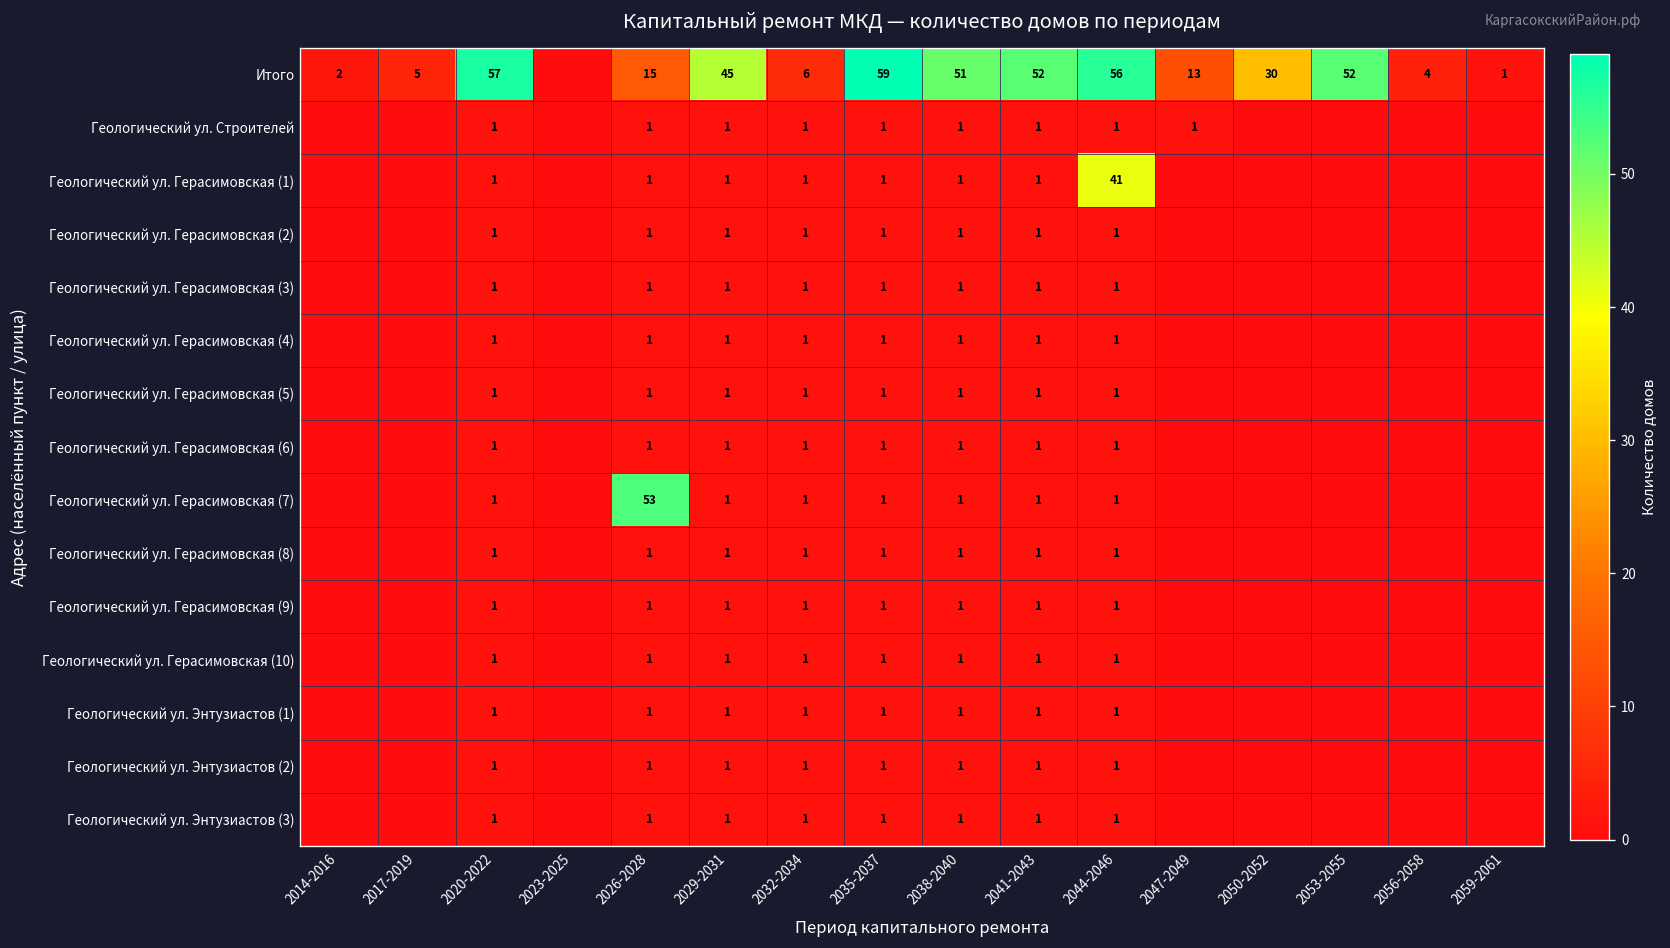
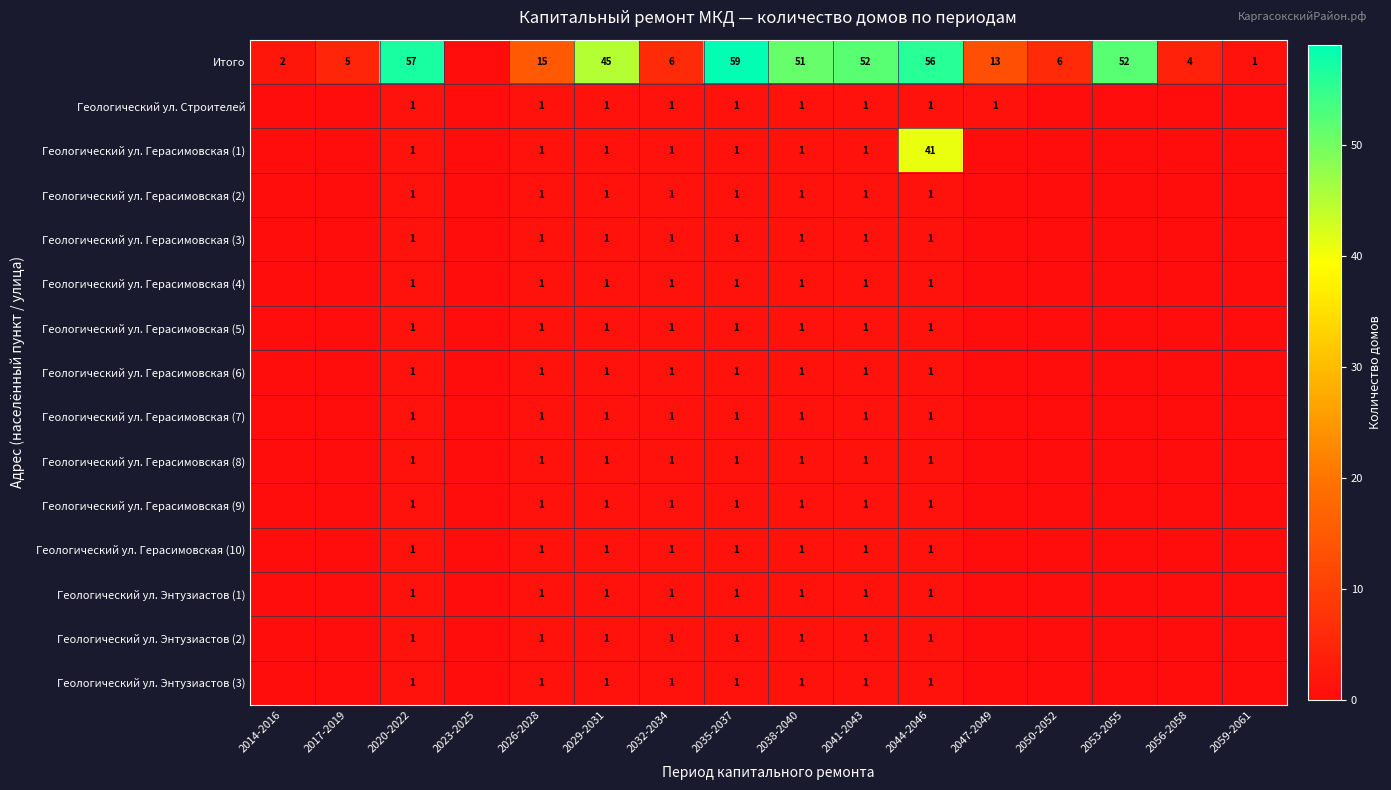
Итого, 2050-2052: 30 -> 6
Геологический ул. Герасимовская (7), 2026-2028: 53 -> 1
